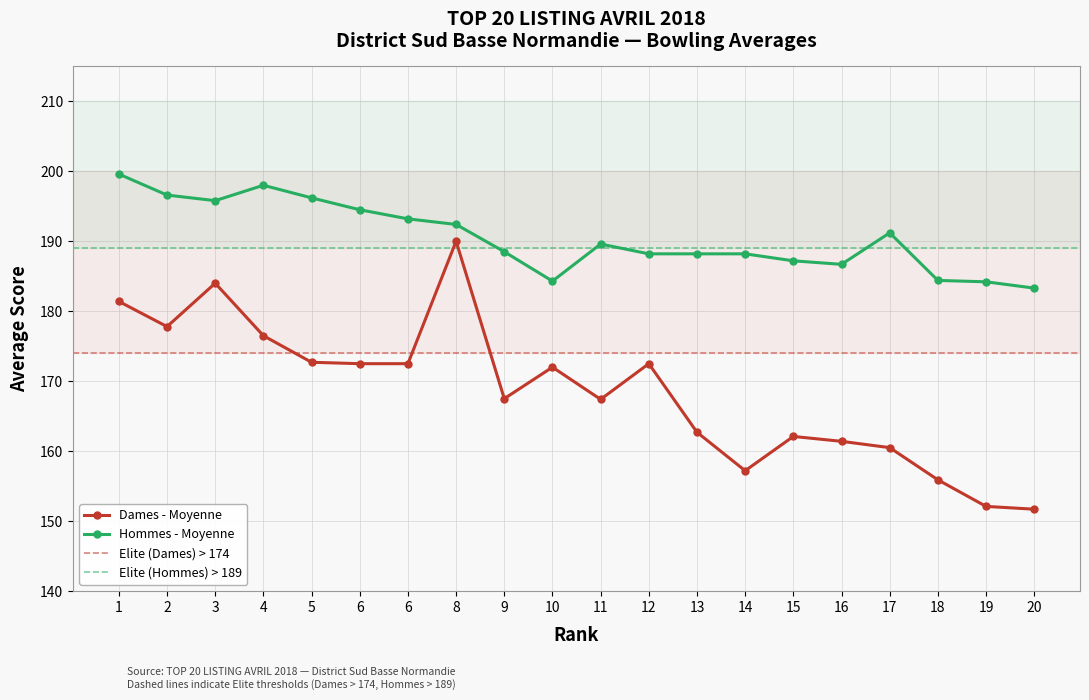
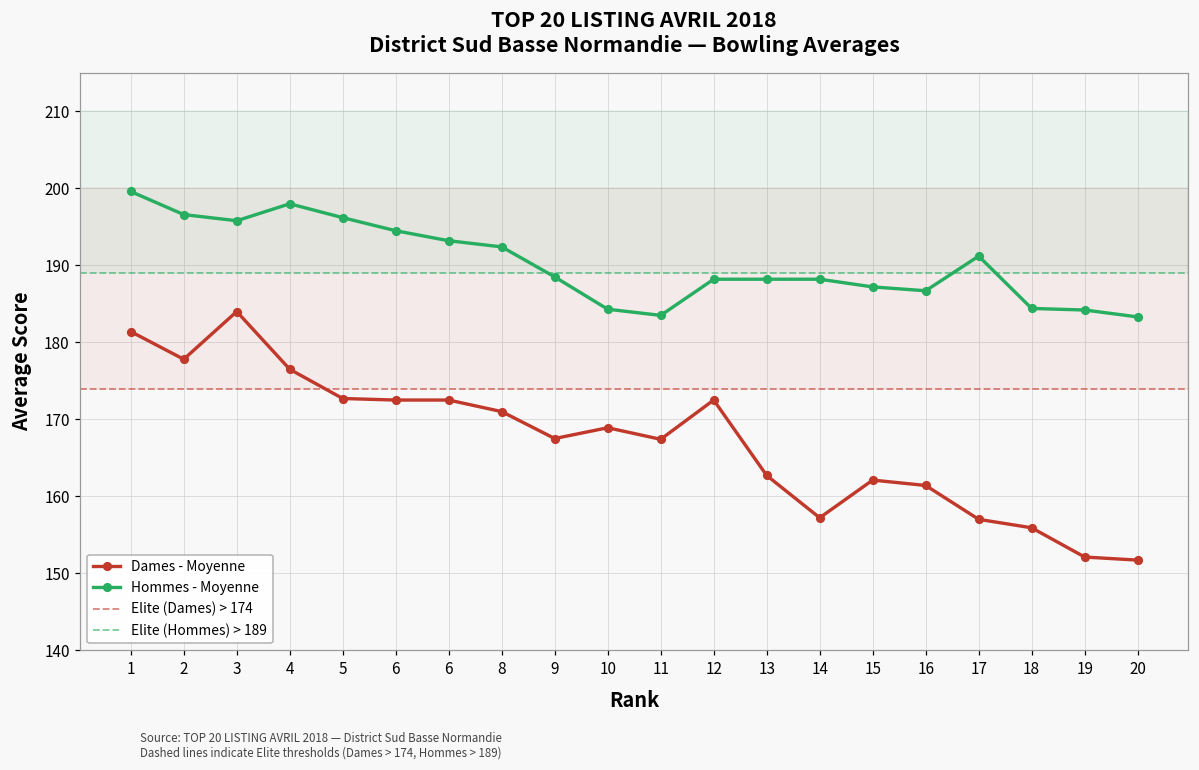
Dames - Moyenne, 8: 190 -> 171
Dames - Moyenne, 10: 172 -> 169
Hommes - Moyenne, 11: 190 -> 184
Dames - Moyenne, 17: 161 -> 157
